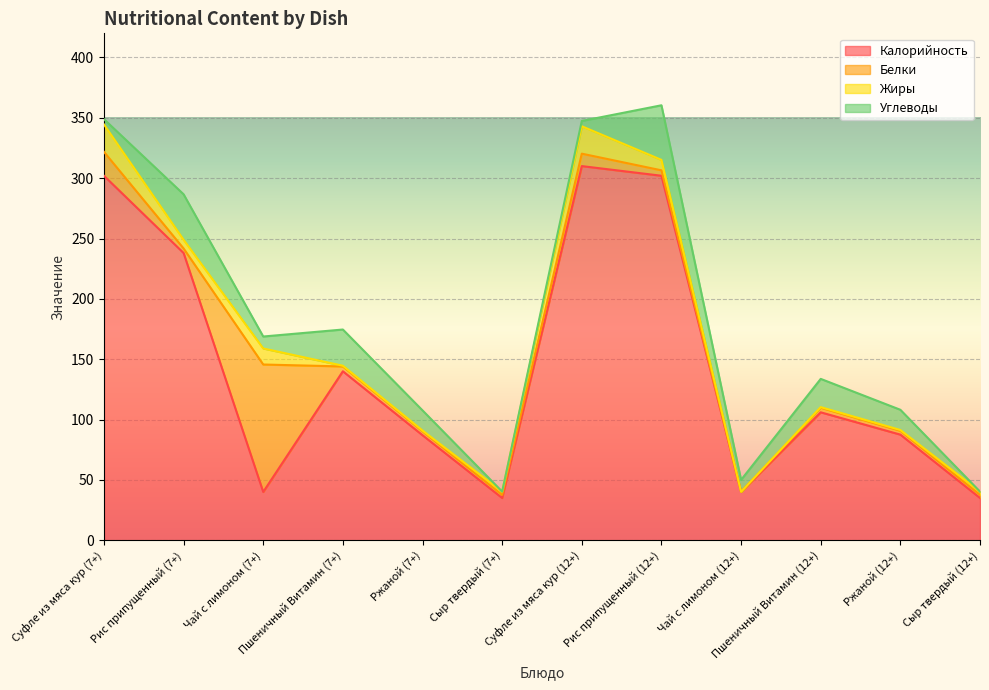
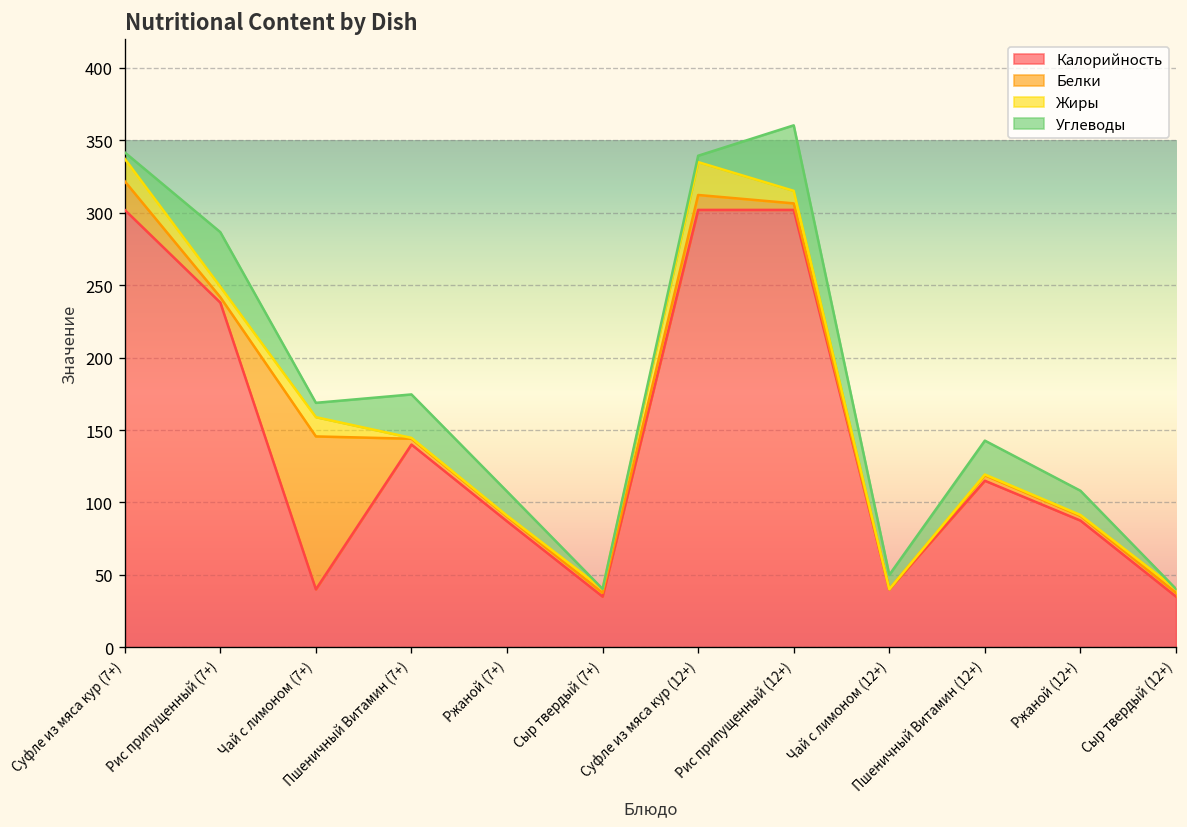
Жиры, Суфле из мяса кур (7+): 23 -> 16
Калорийность, Суфле из мяса кур (12+): 310 -> 302
Калорийность, Пшеничный Витамин (12+): 106 -> 115
